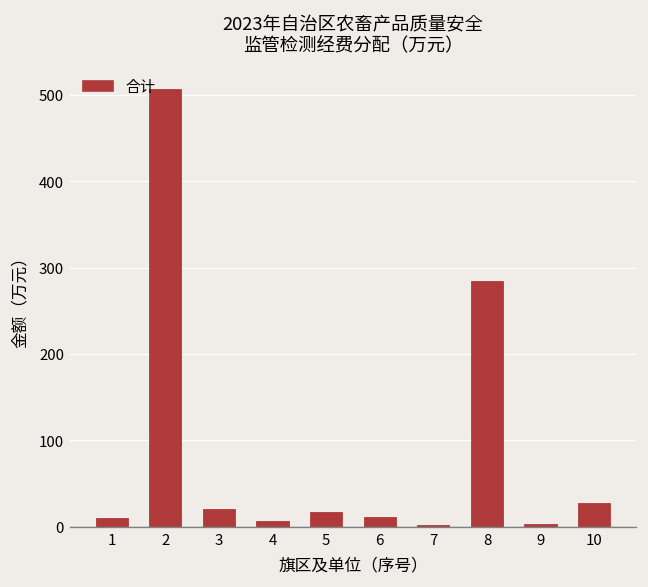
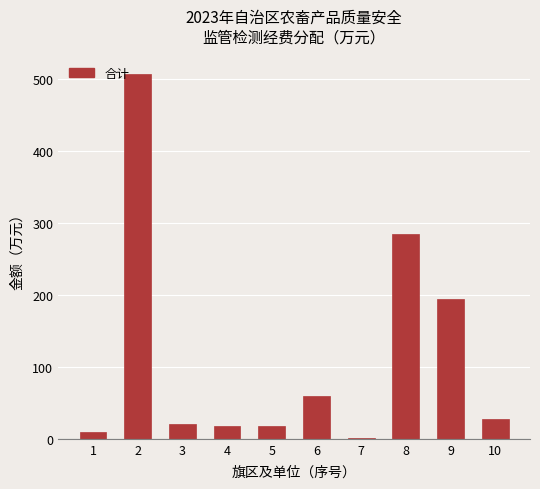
4: 10 -> 20
6: 10 -> 60
9: 0 -> 190
